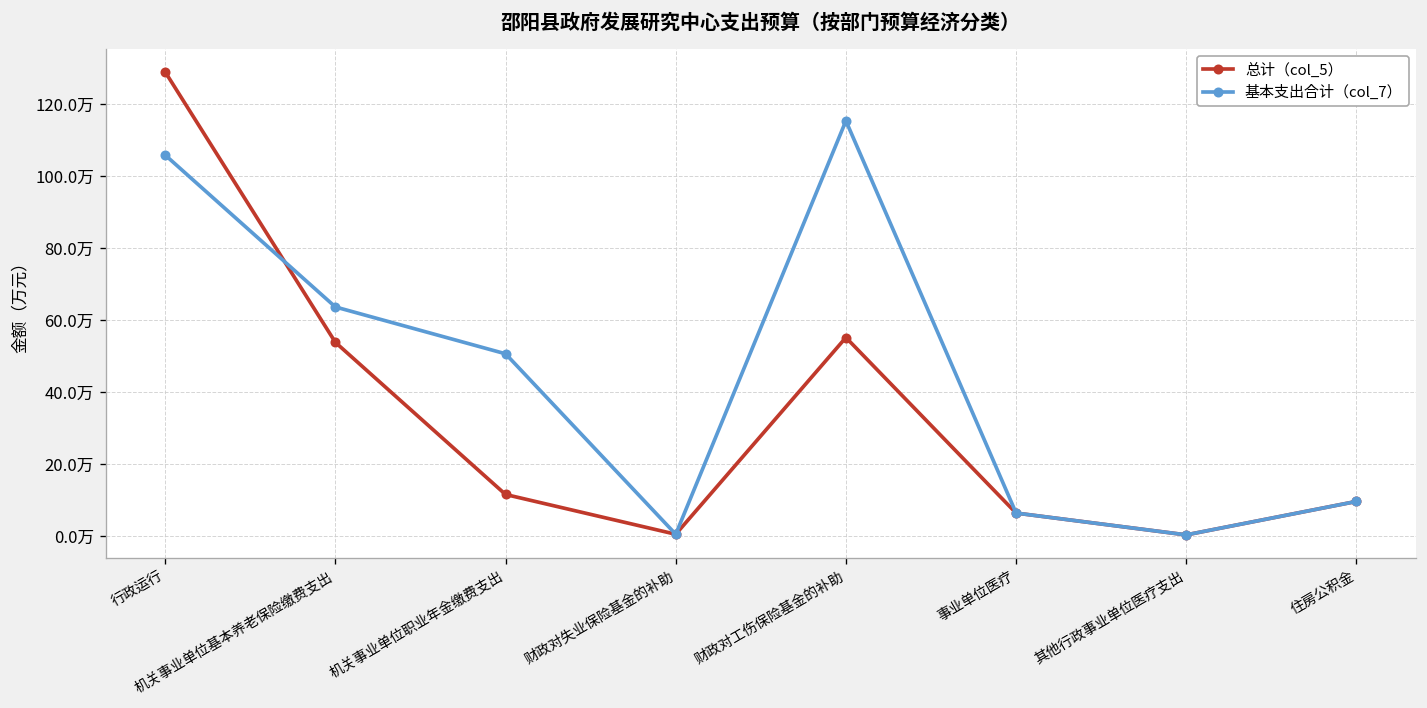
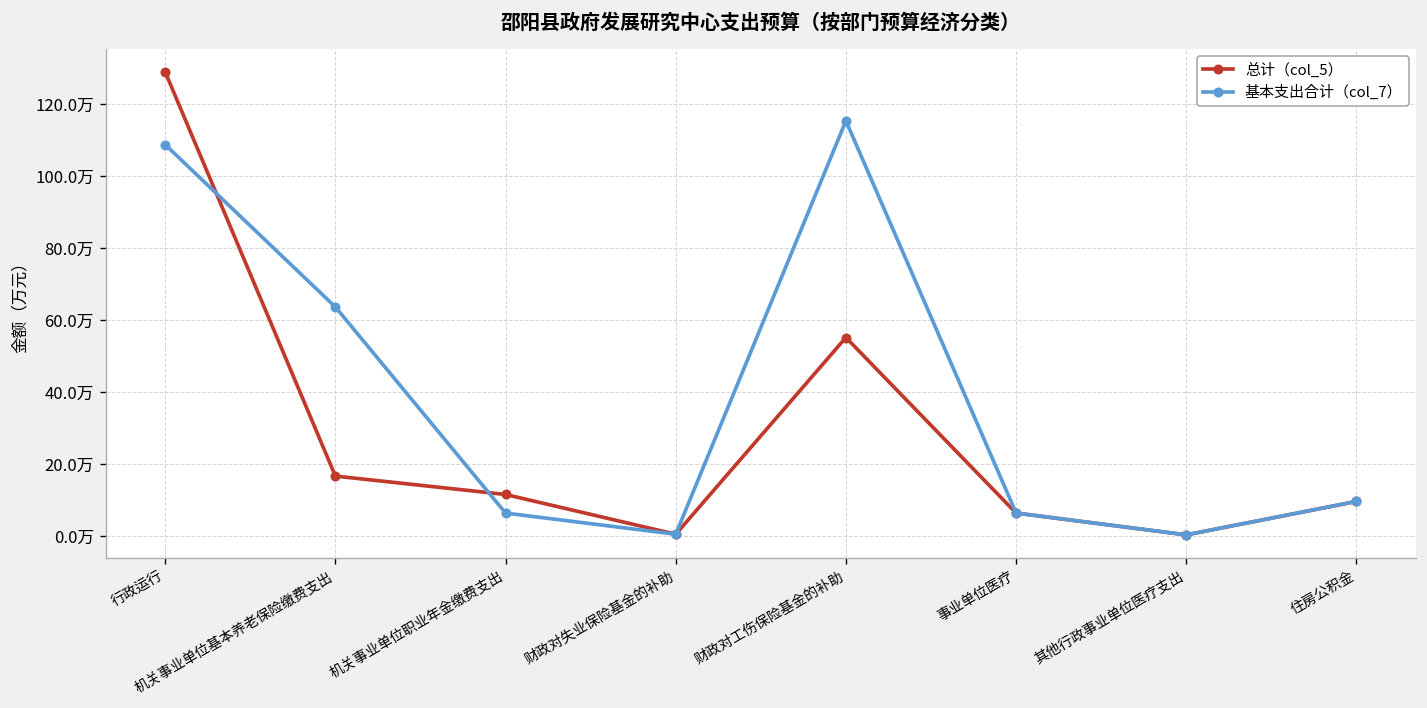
基本支出合计（col_7）, 行政运行: 106万 -> 109万
总计（col_5）, 机关事业单位基本养老保险缴费支出: 54万 -> 17万
基本支出合计（col_7）, 机关事业单位职业年金缴费支出: 51万 -> 6万
